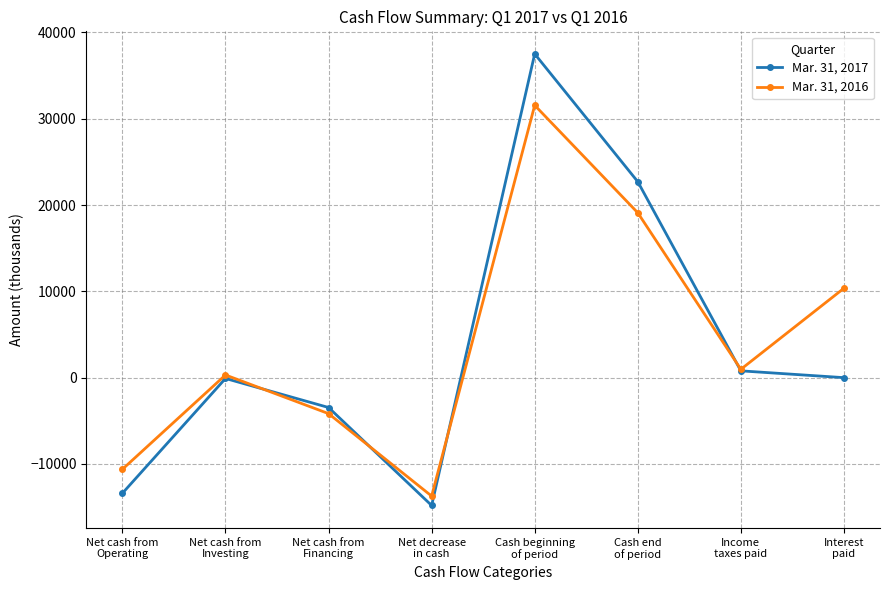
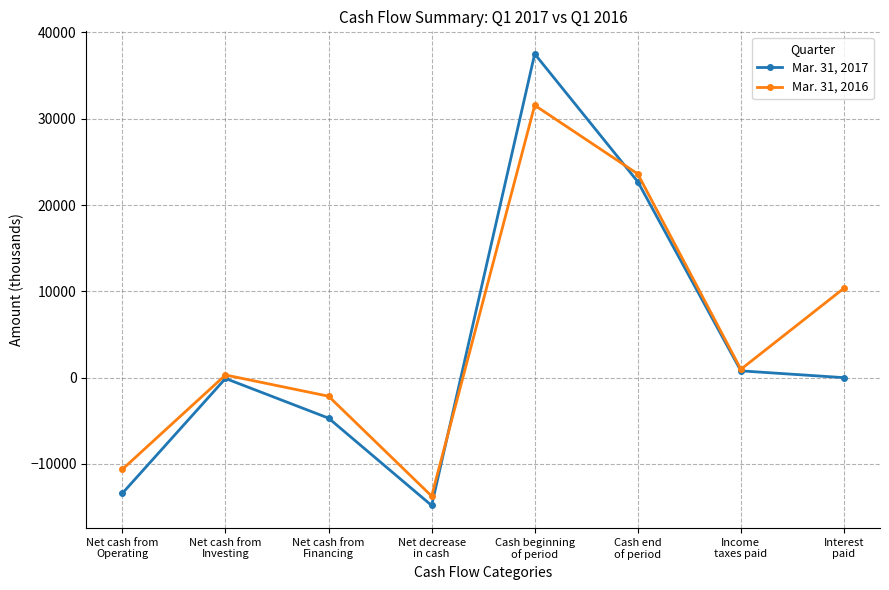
Mar. 31, 2017, Net cash from Financing: -3000 -> -5000
Mar. 31, 2016, Net cash from Financing: -4000 -> -2000
Mar. 31, 2016, Cash end of period: 19000 -> 24000
